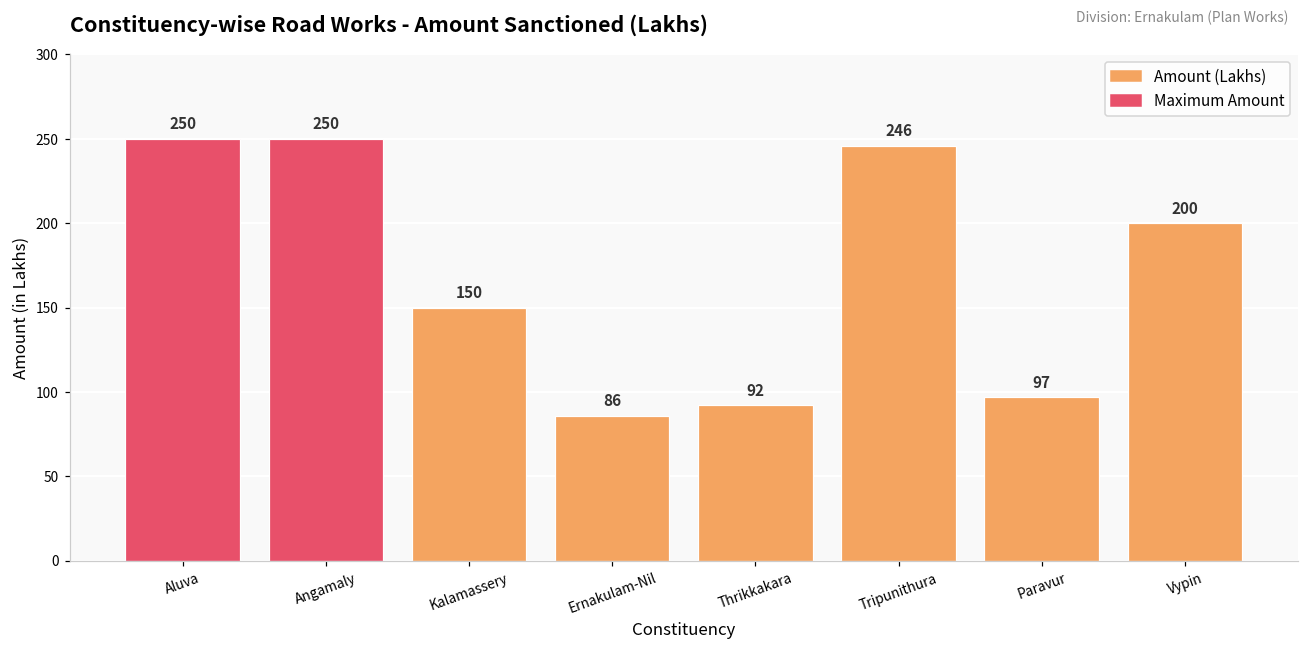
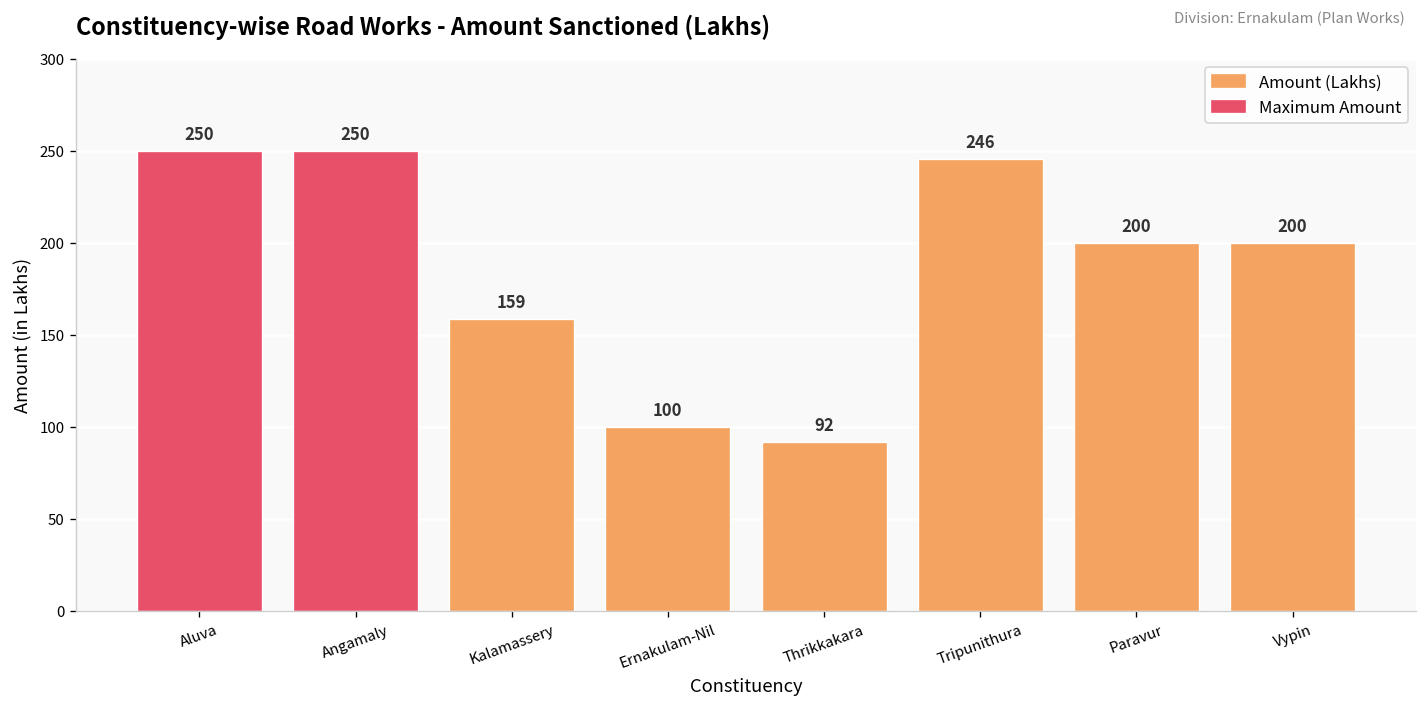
Kalamassery: 150 -> 159
Ernakulam-Nil: 86 -> 100
Paravur: 97 -> 200
